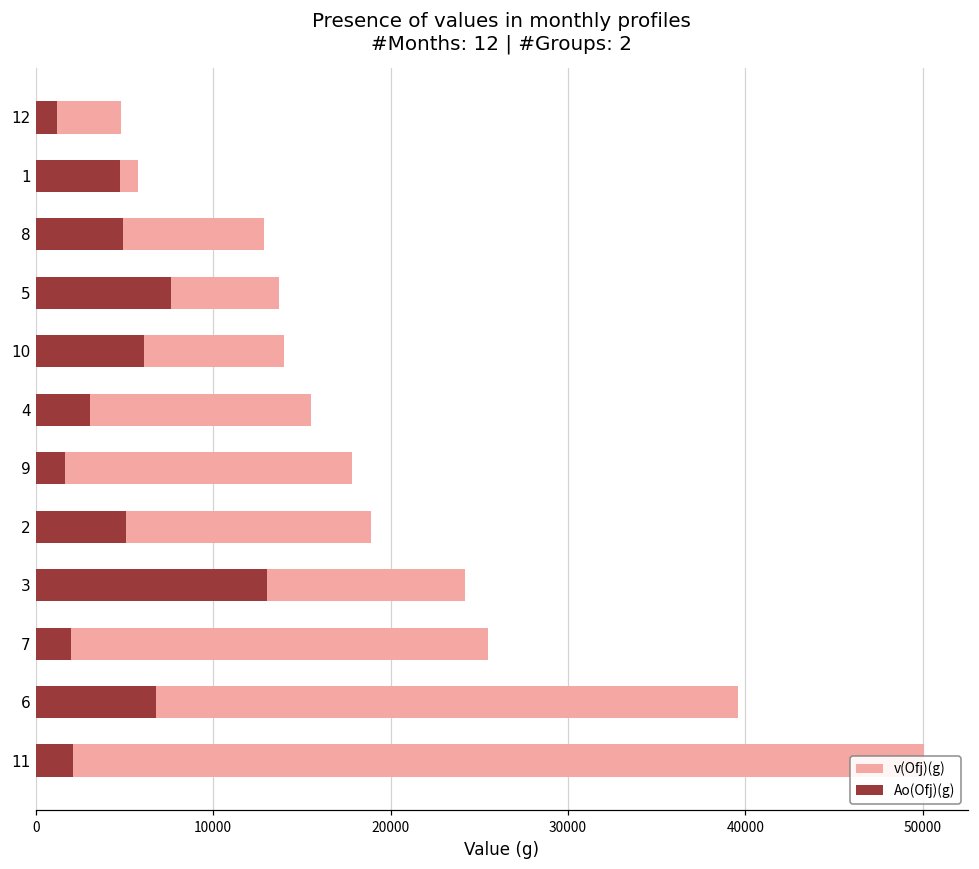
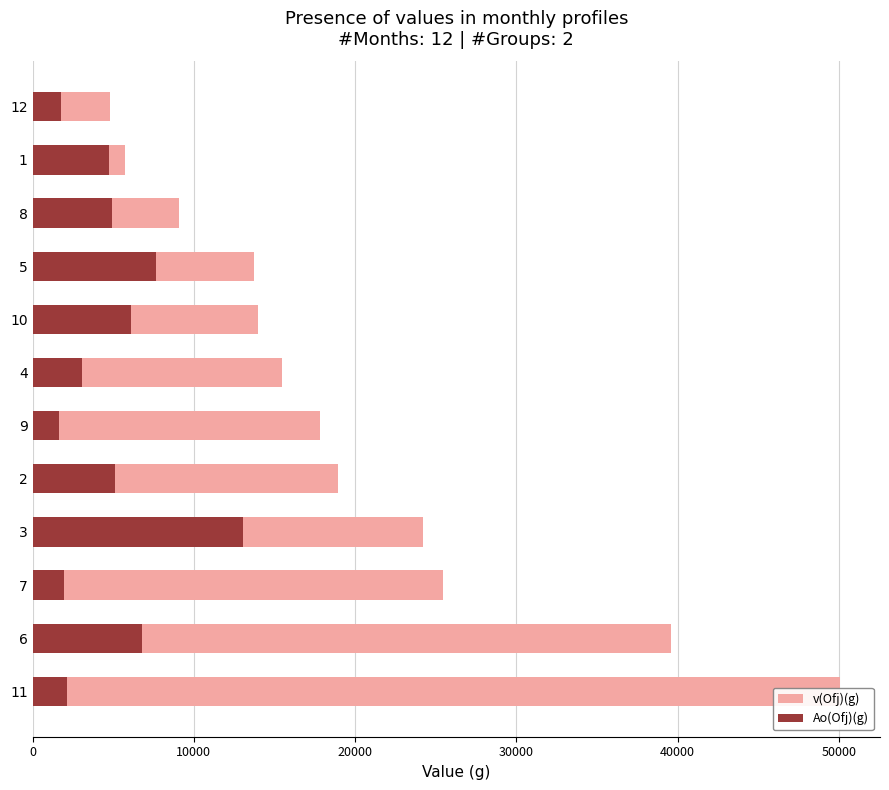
Ao(Ofj)(g), 12: 1200 -> 1800
v(Ofj)(g), 8: 12800 -> 9100
